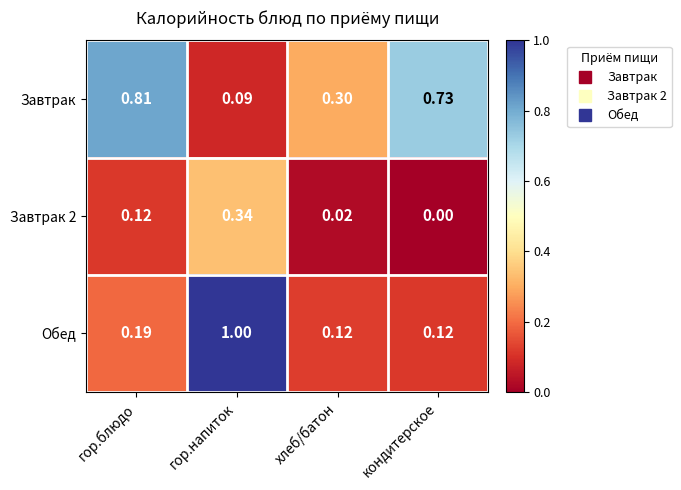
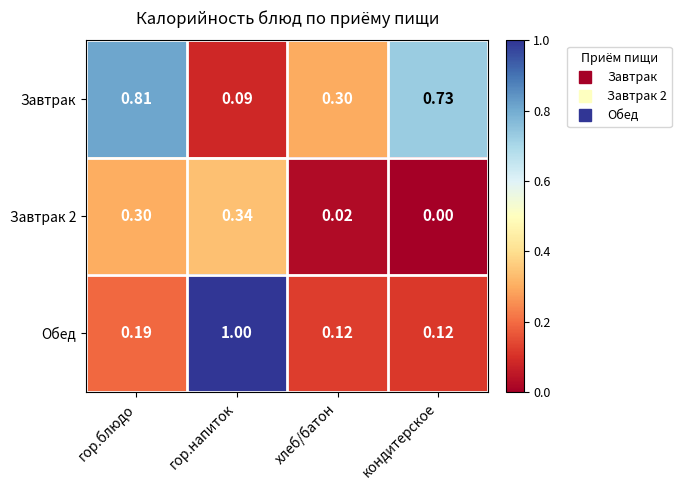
Завтрак 2, гор.блюдо: 0.12 -> 0.30
